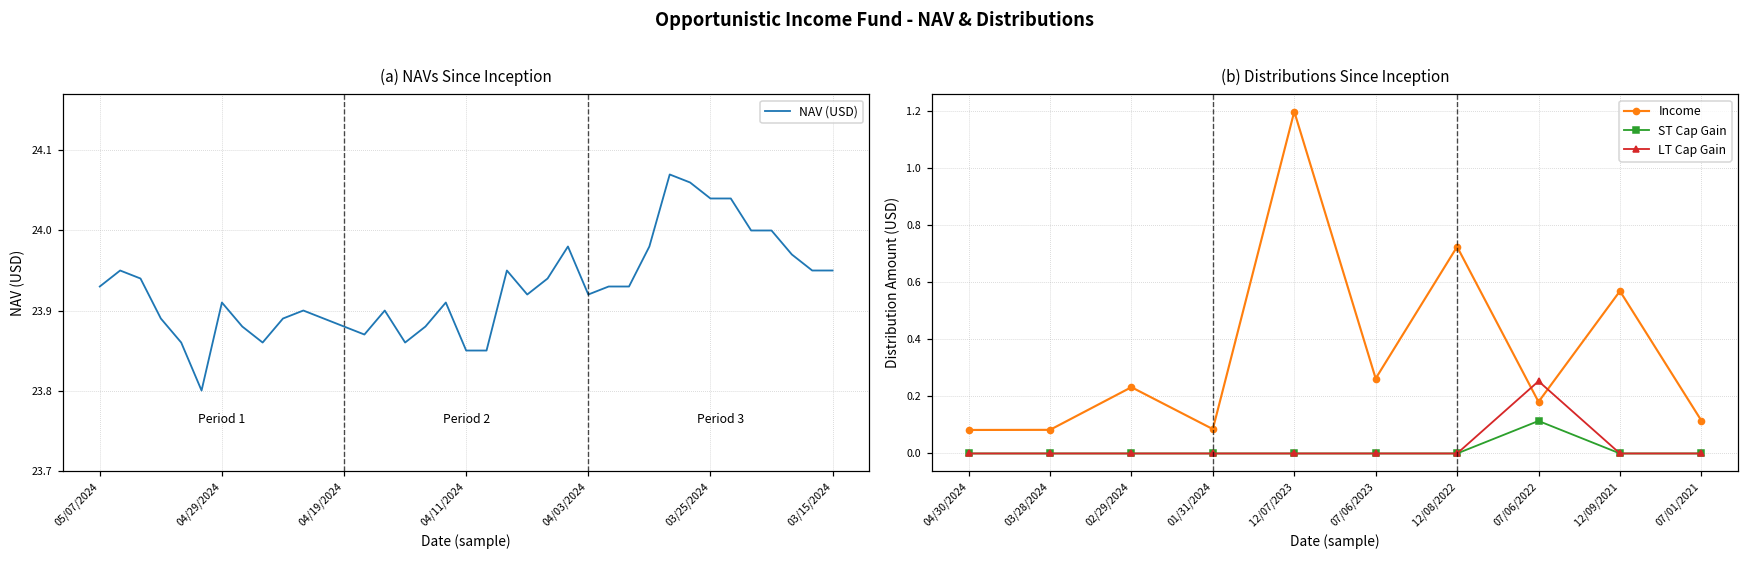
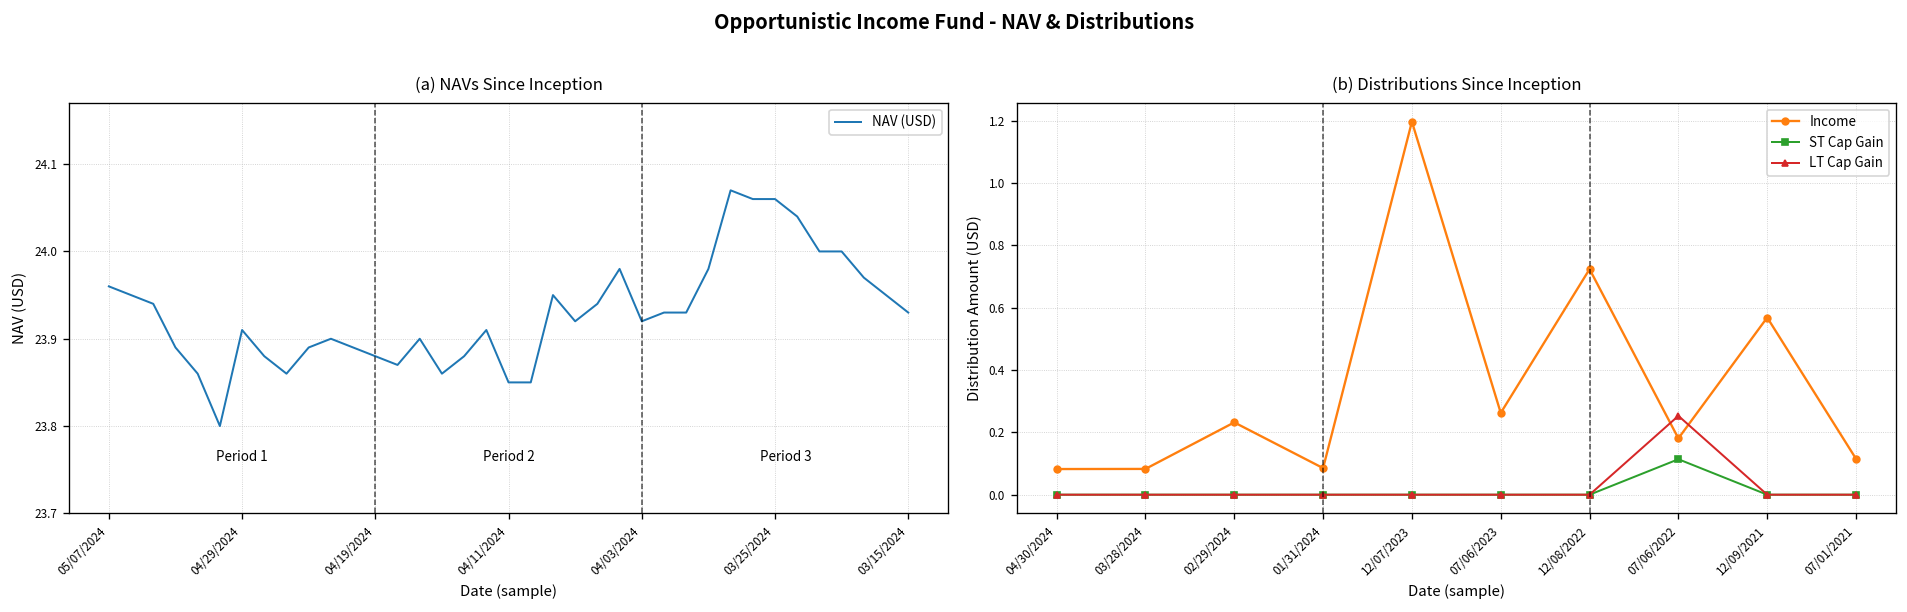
(a) NAVs Since Inception, 05/07/2024: 23.93 -> 23.96
(a) NAVs Since Inception, 03/25/2024: 24.04 -> 24.06
(a) NAVs Since Inception, 03/15/2024: 23.95 -> 23.93
